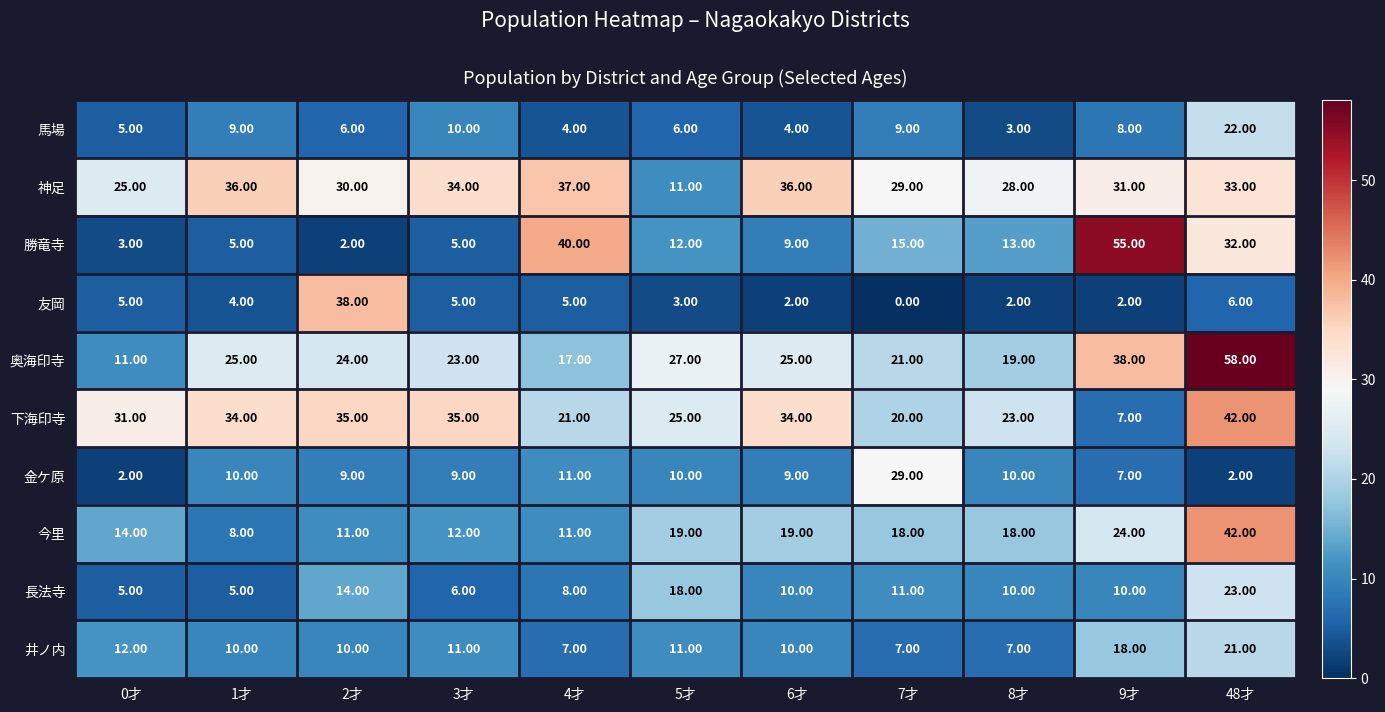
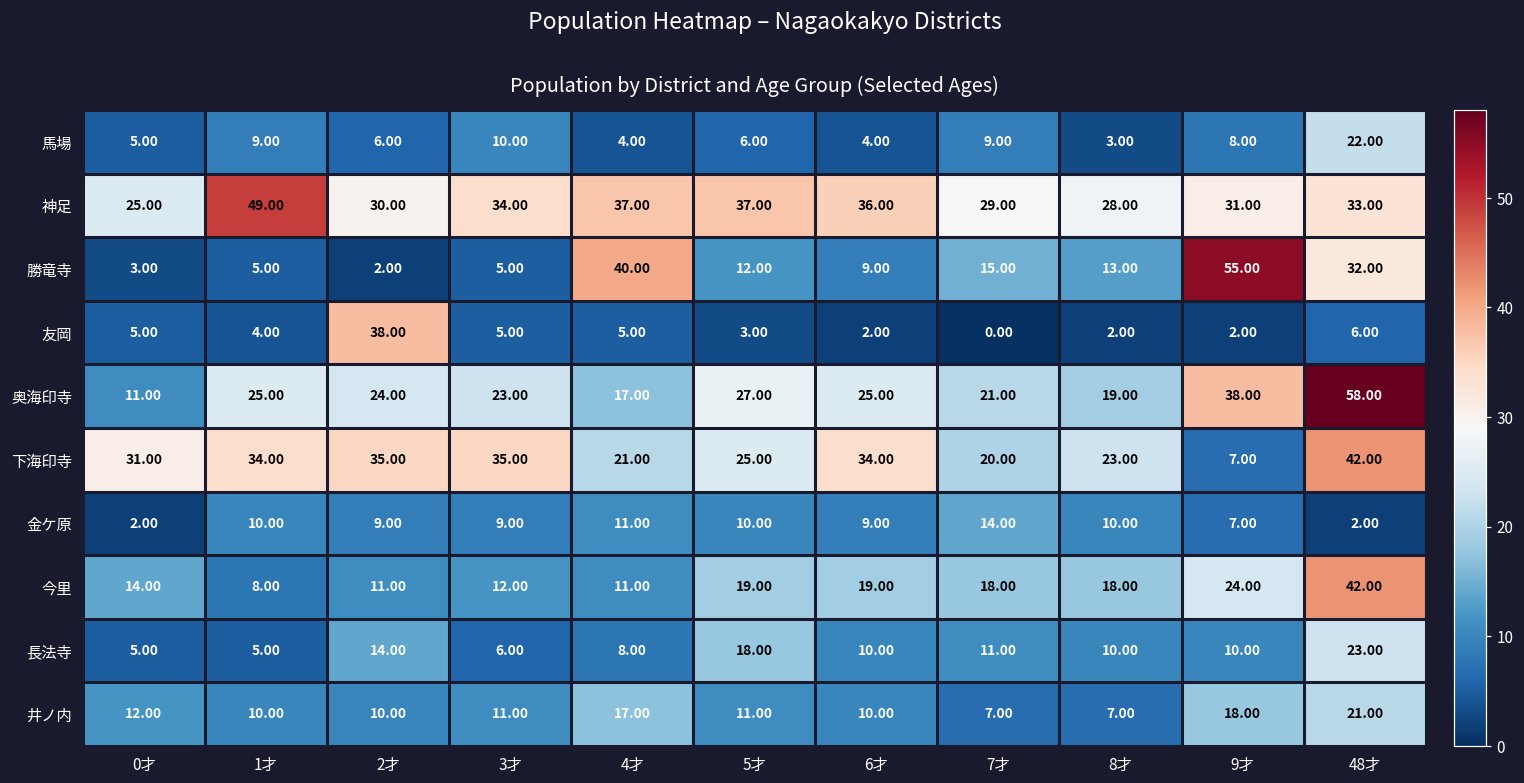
神足, 1才: 36.00 -> 49.00
神足, 5才: 11.00 -> 37.00
金ケ原, 7才: 29.00 -> 14.00
井ノ内, 4才: 7.00 -> 17.00
